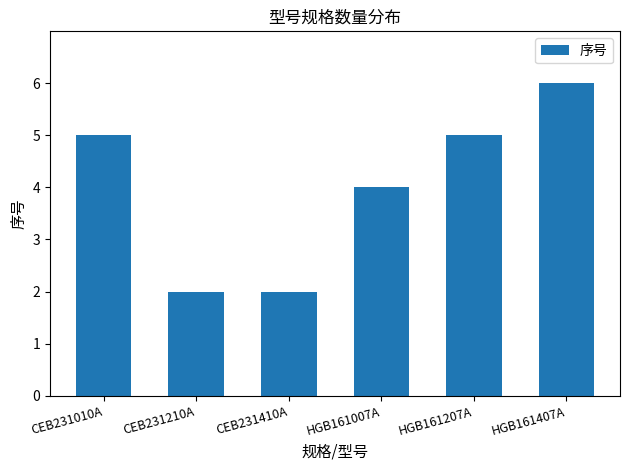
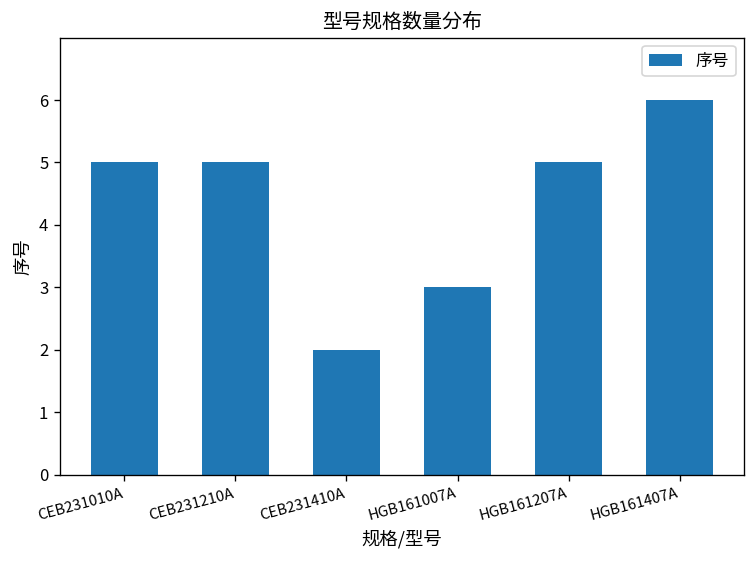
CEB231210A: 2 -> 5
HGB161007A: 4 -> 3
